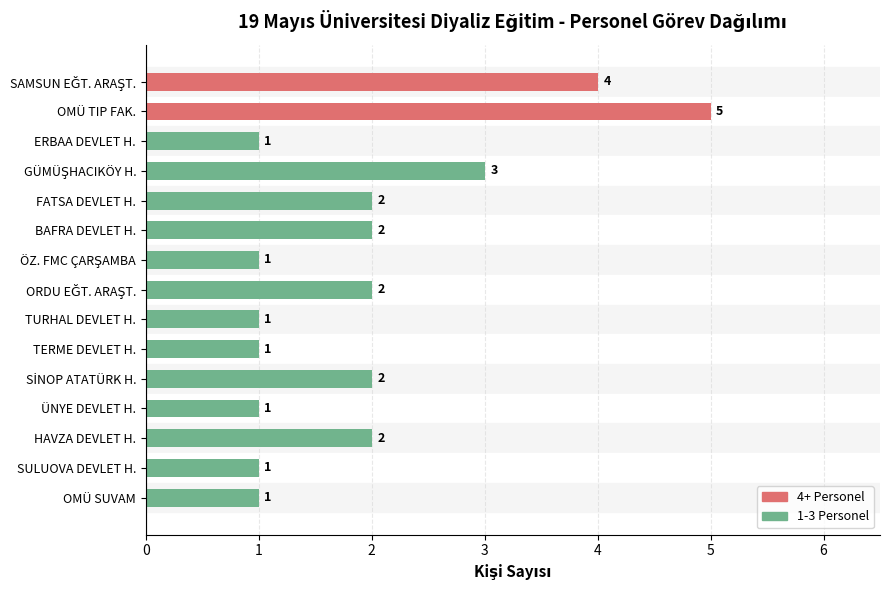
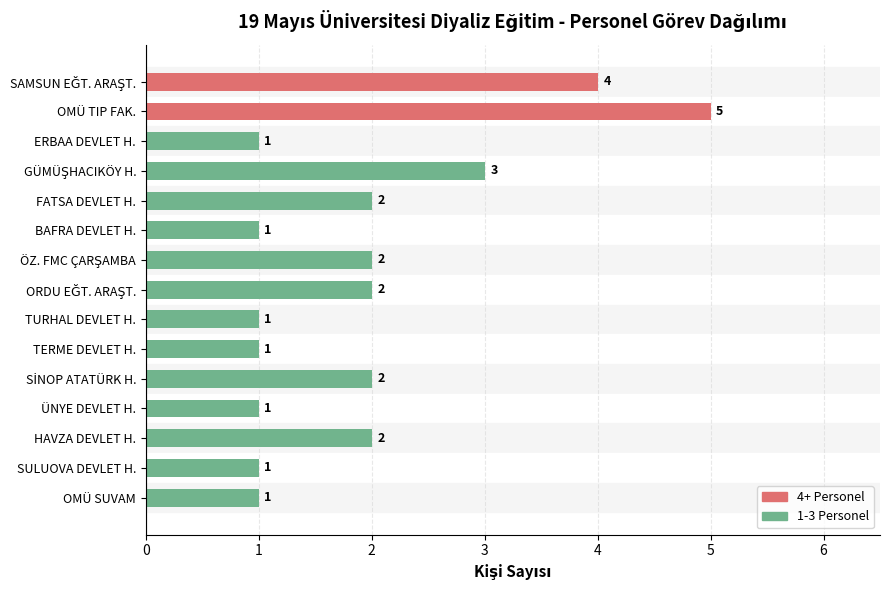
BAFRA DEVLET H.: 2 -> 1
ÖZ. FMC ÇARŞAMBA: 1 -> 2
